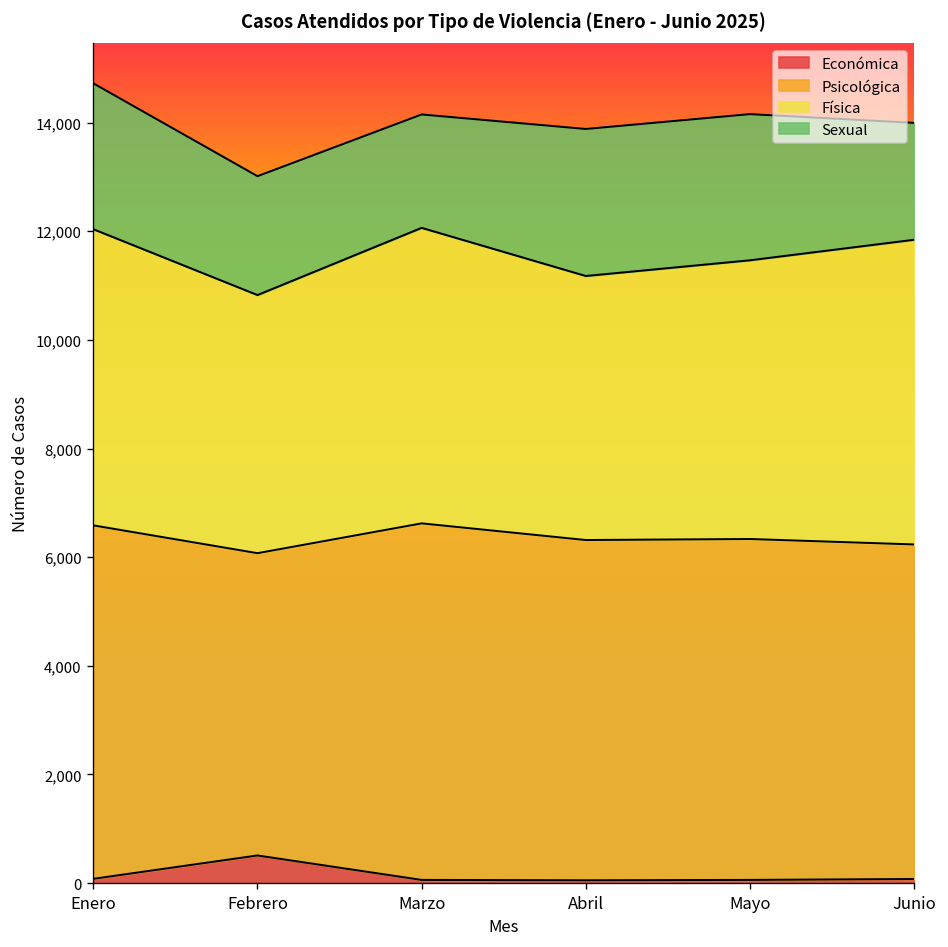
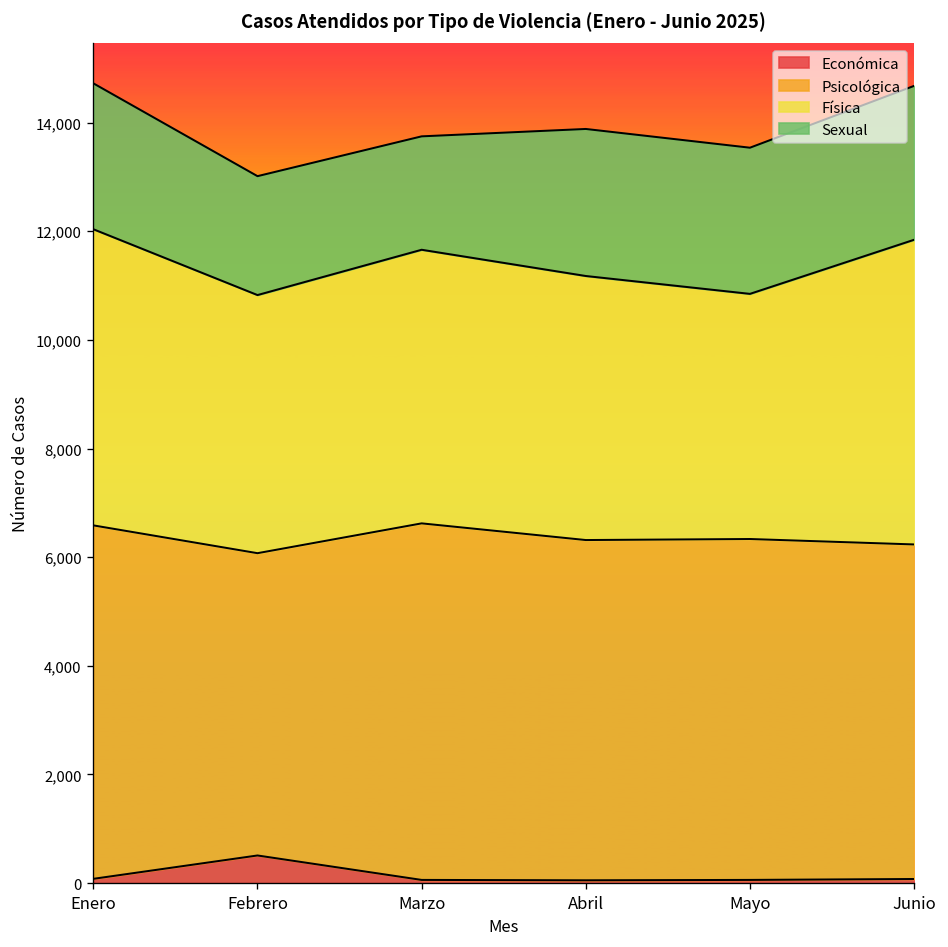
Física, Marzo: 5,400 -> 5,000
Física, Mayo: 5,100 -> 4,500
Sexual, Junio: 2,200 -> 2,800
